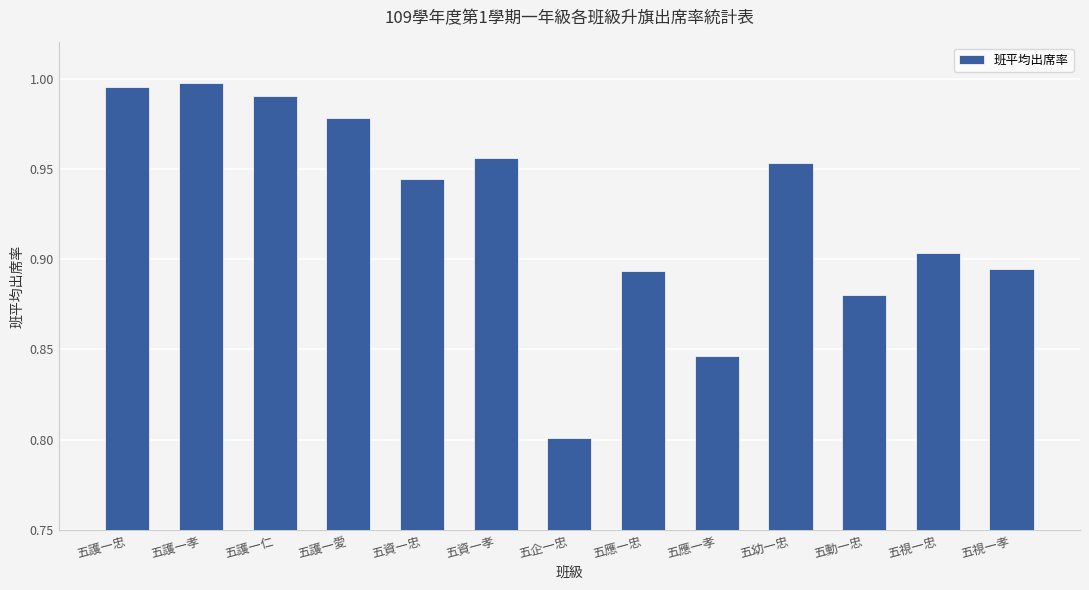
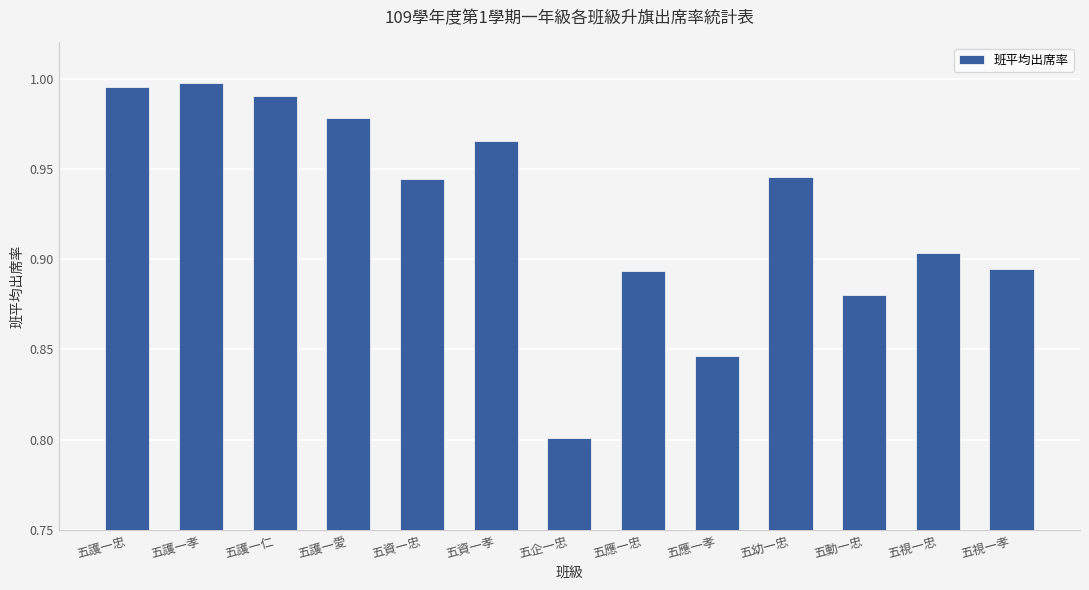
五資一孝: 0.956 -> 0.966
五幼一忠: 0.953 -> 0.946
